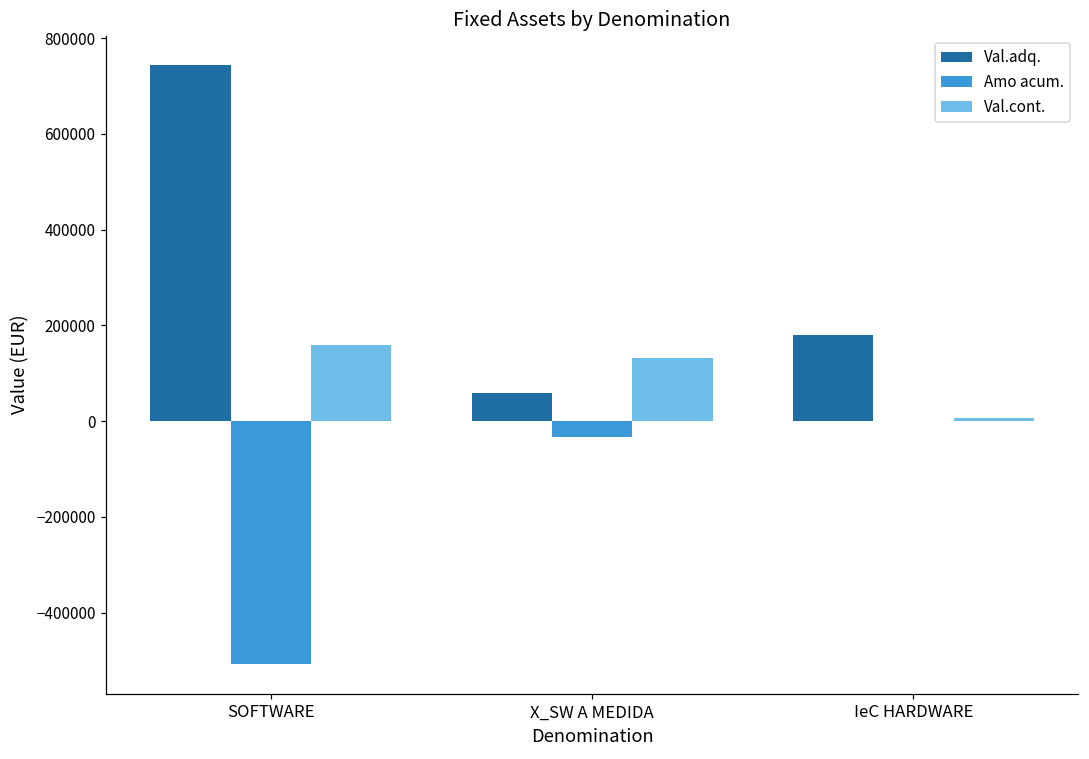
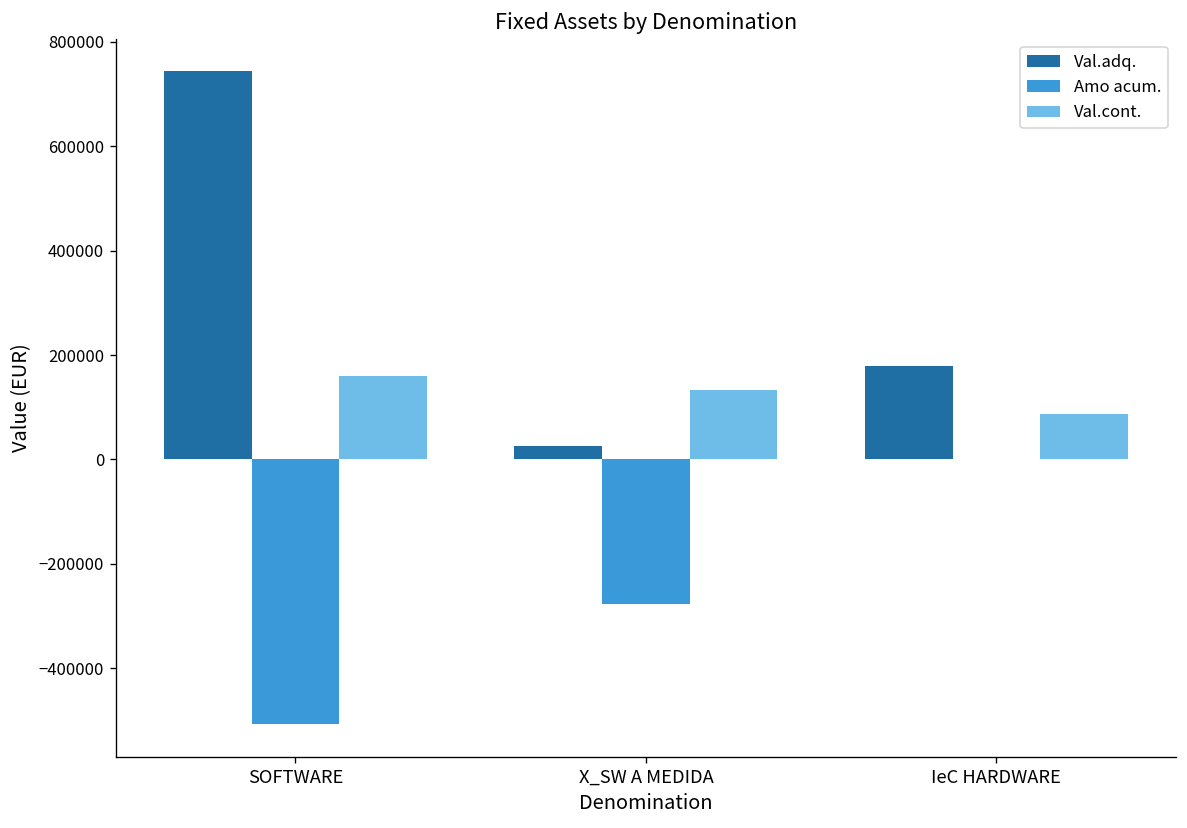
Val.adq., X_SW A MEDIDA: 60000 -> 30000
Amo acum., X_SW A MEDIDA: -30000 -> -280000
Val.cont., IeC HARDWARE: 10000 -> 90000
